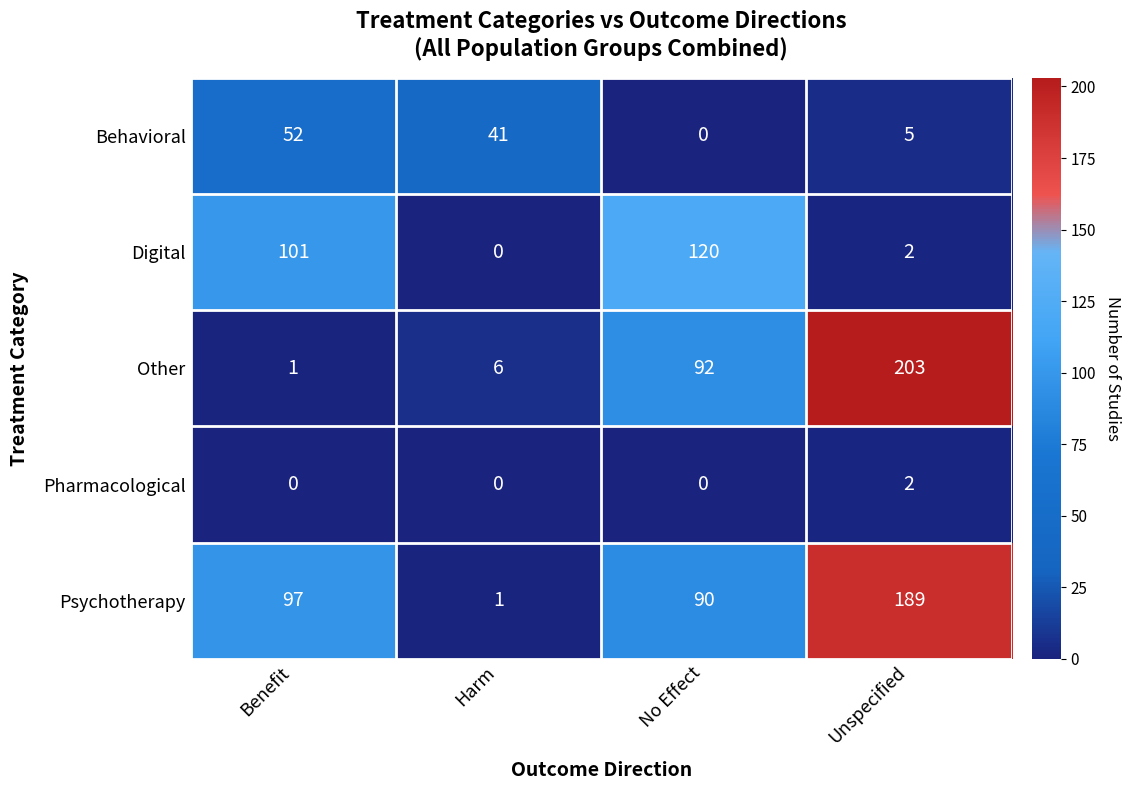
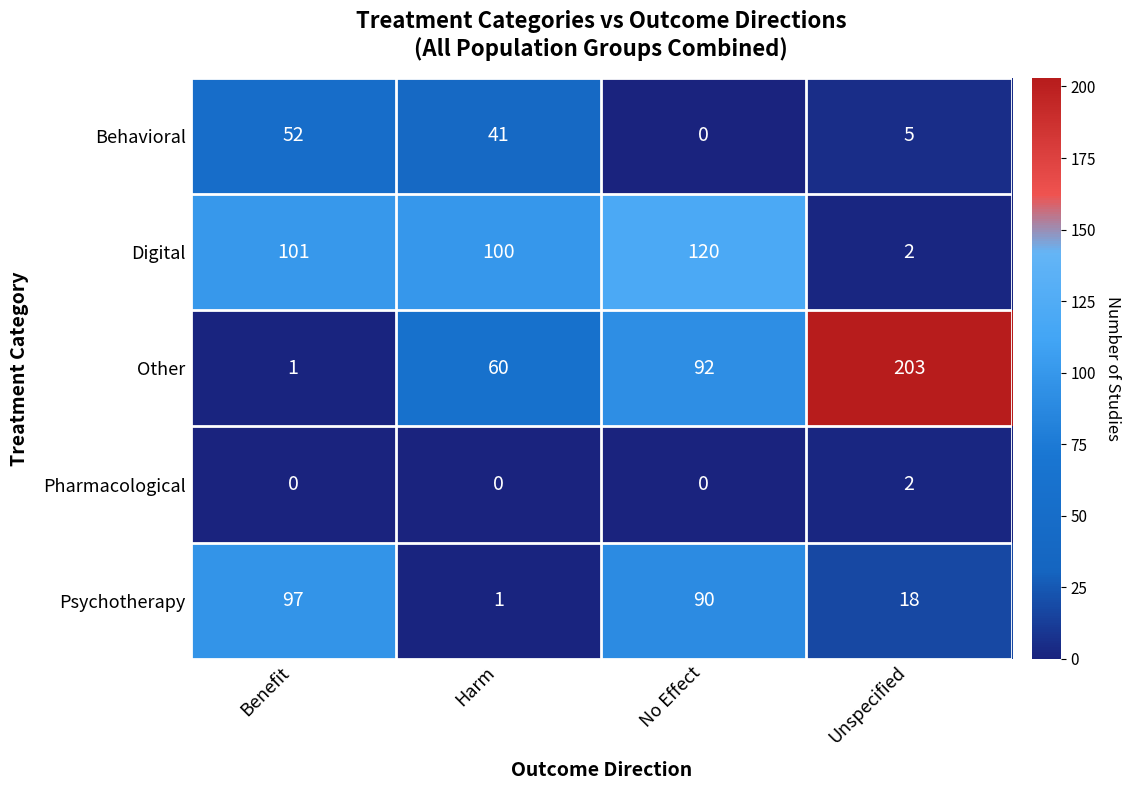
Digital, Harm: 0 -> 100
Other, Harm: 6 -> 60
Psychotherapy, Unspecified: 189 -> 18
